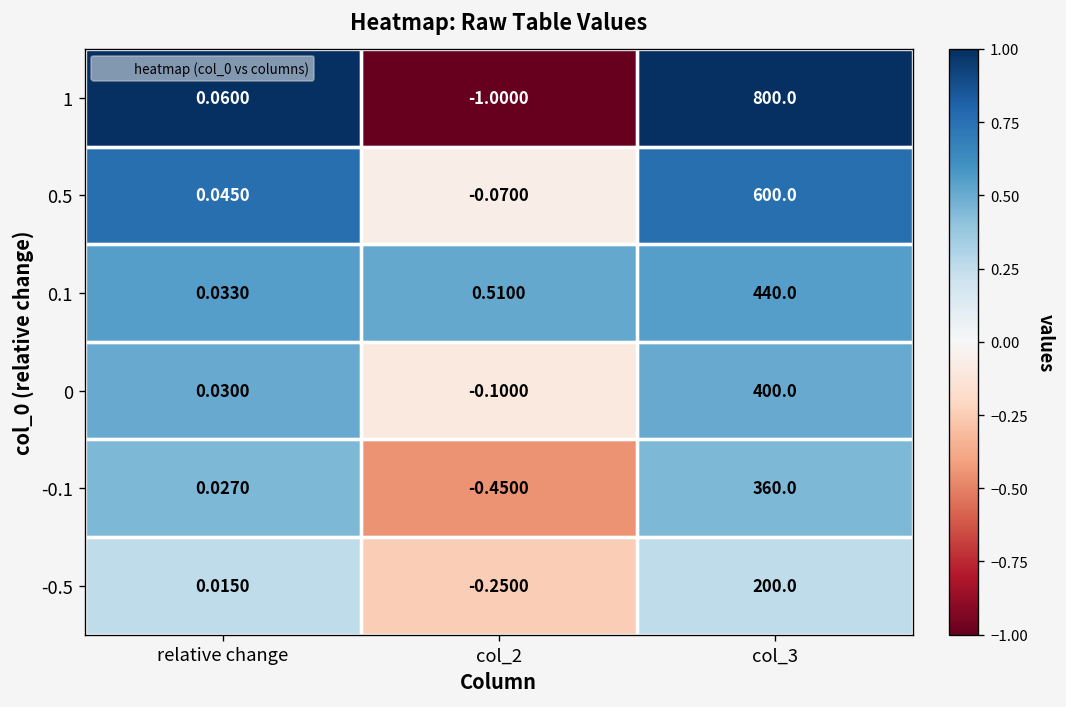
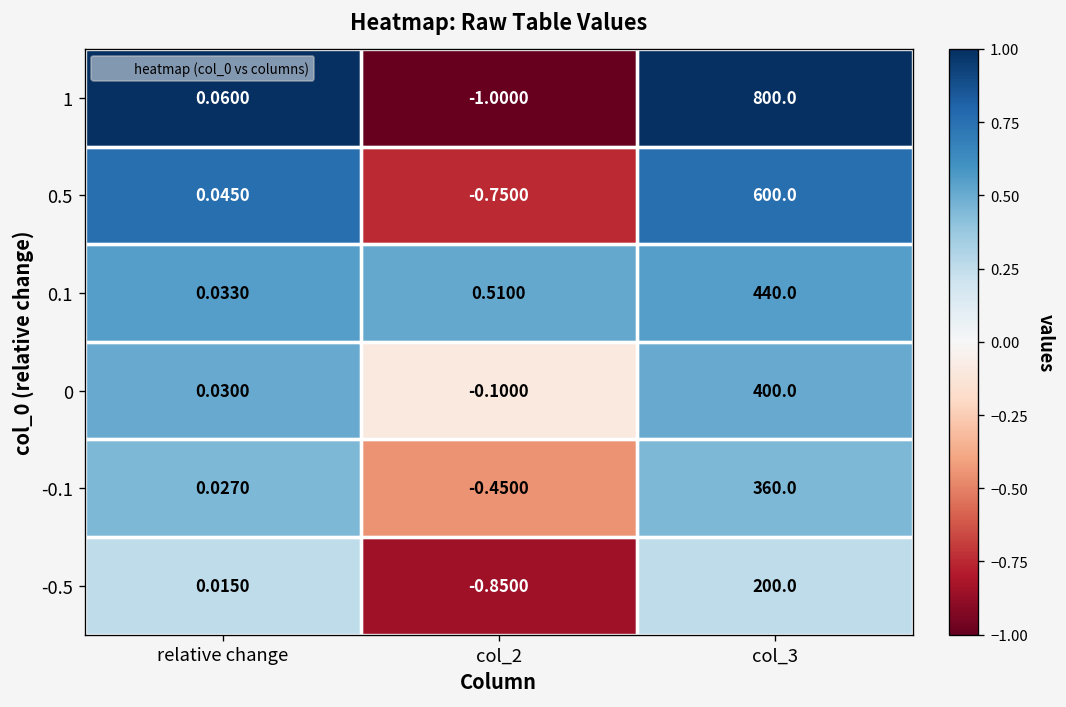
0.5, col_2: -0.0700 -> -0.7500
-0.5, col_2: -0.2500 -> -0.8500
